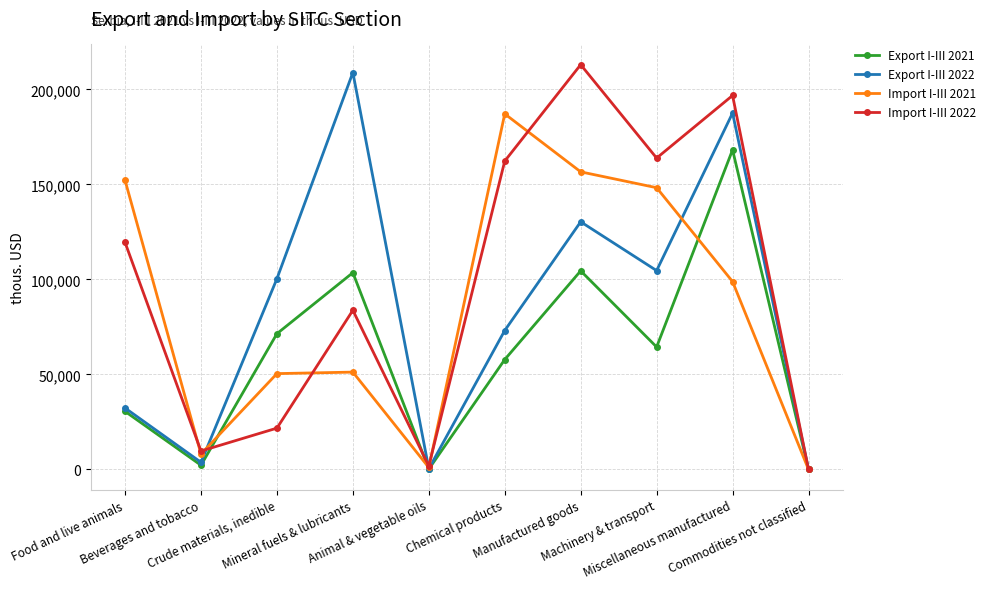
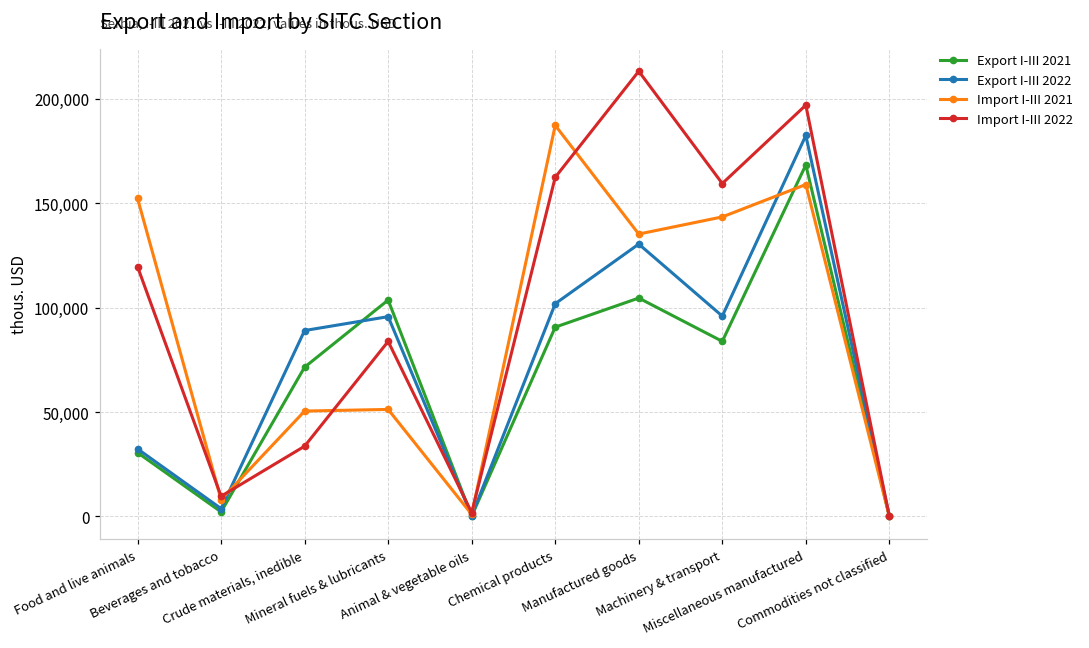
Export I-III 2022, Crude materials, inedible: 100,000 -> 89,000
Import I-III 2022, Crude materials, inedible: 22,000 -> 34,000
Export I-III 2022, Mineral fuels & lubricants: 209,000 -> 96,000
Export I-III 2021, Chemical products: 58,000 -> 91,000
Export I-III 2022, Chemical products: 73,000 -> 102,000
Import I-III 2021, Manufactured goods: 157,000 -> 135,000
Export I-III 2021, Machinery & transport: 64,000 -> 84,000
Export I-III 2022, Machinery & transport: 105,000 -> 96,000
Import I-III 2021, Machinery & transport: 148,000 -> 143,000
Import I-III 2022, Machinery & transport: 164,000 -> 159,000
Export I-III 2022, Miscellaneous manufactured: 188,000 -> 182,000
Import I-III 2021, Miscellaneous manufactured: 99,000 -> 159,000
